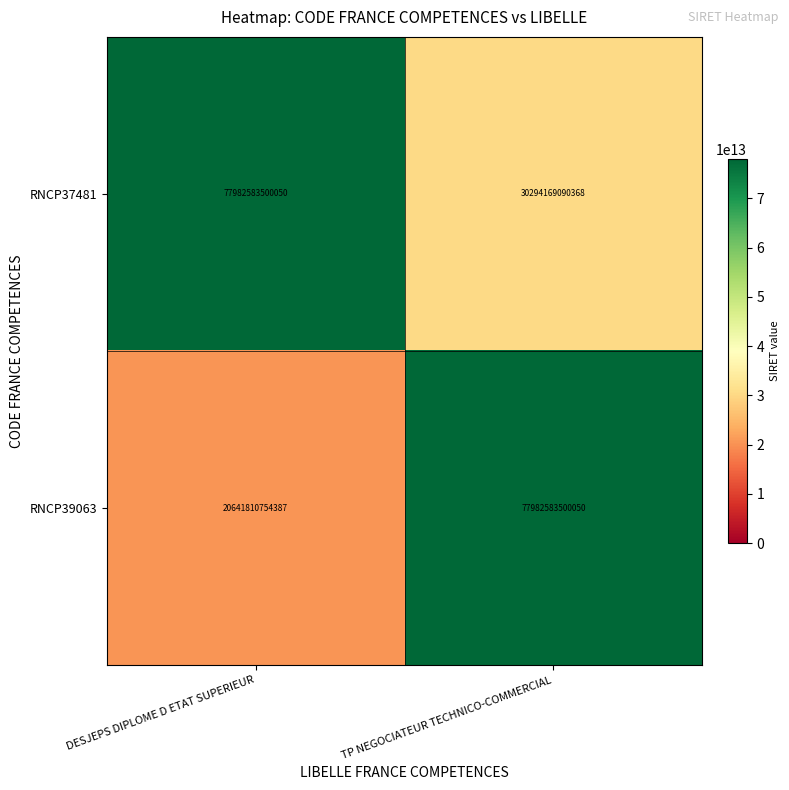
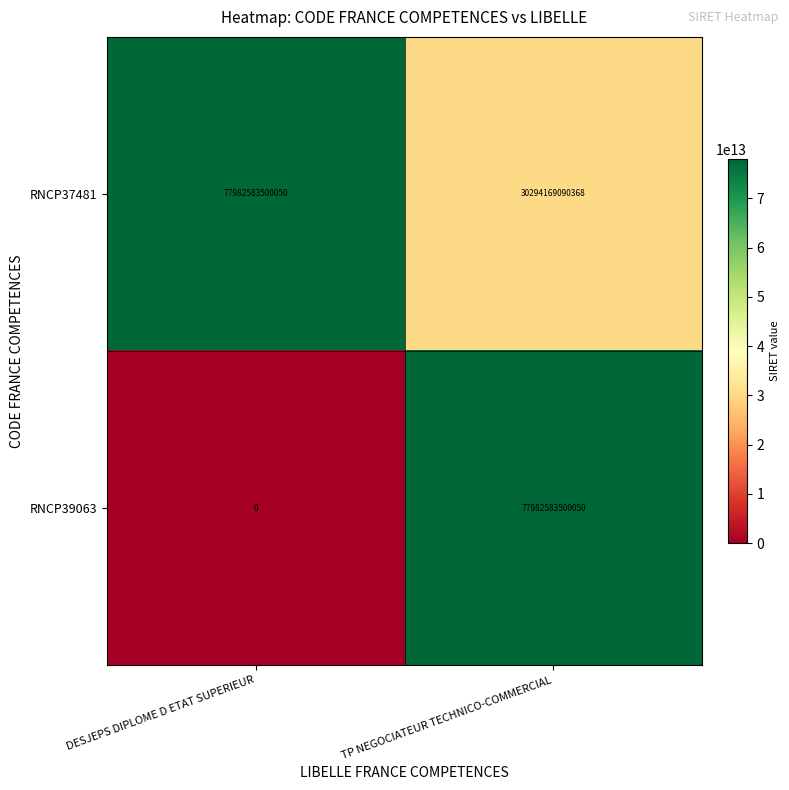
RNCP39063, DESJEPS DIPLOME D ETAT SUPERIEUR: 20641810754387 -> 0
